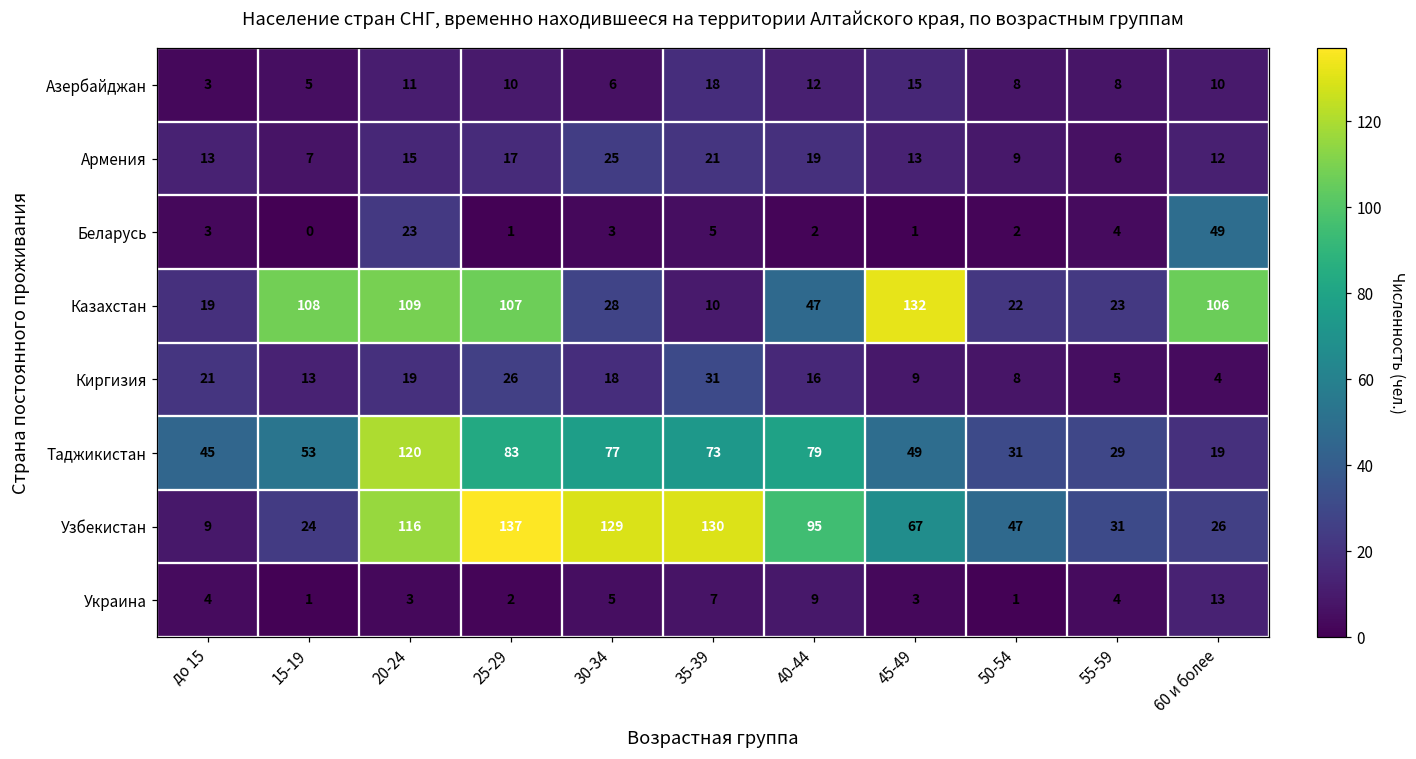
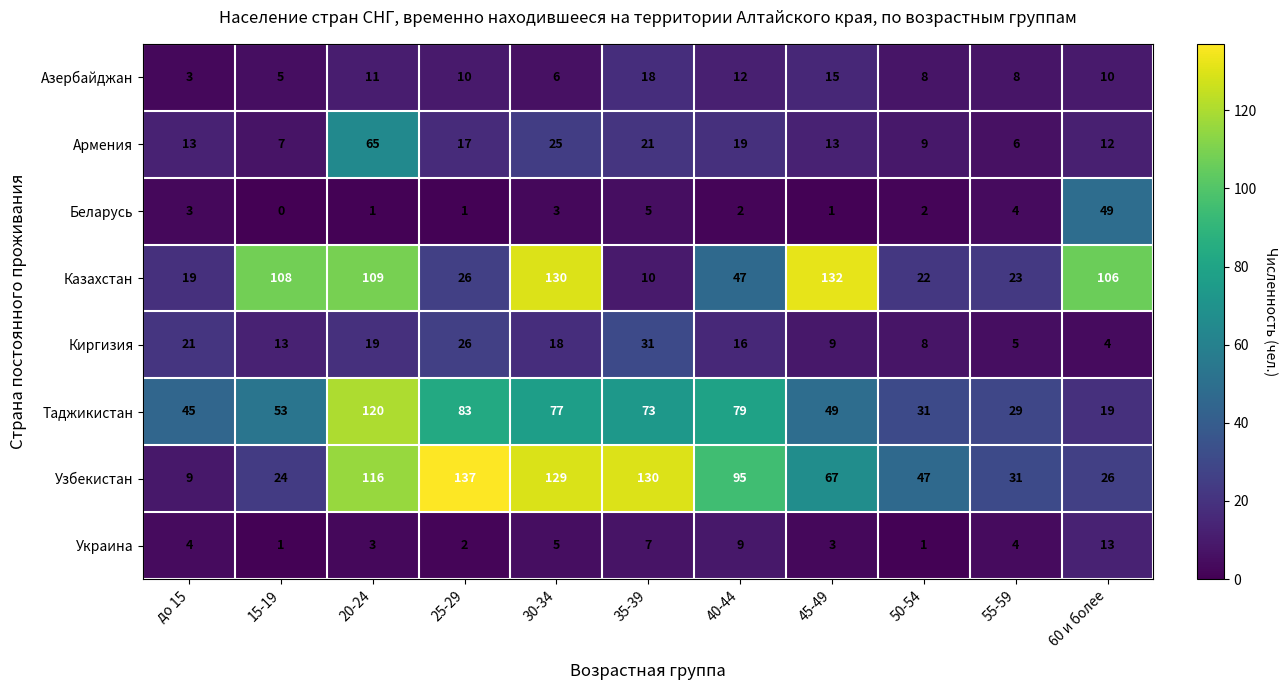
Армения, 20-24: 15 -> 65
Беларусь, 20-24: 23 -> 1
Казахстан, 25-29: 107 -> 26
Казахстан, 30-34: 28 -> 130
